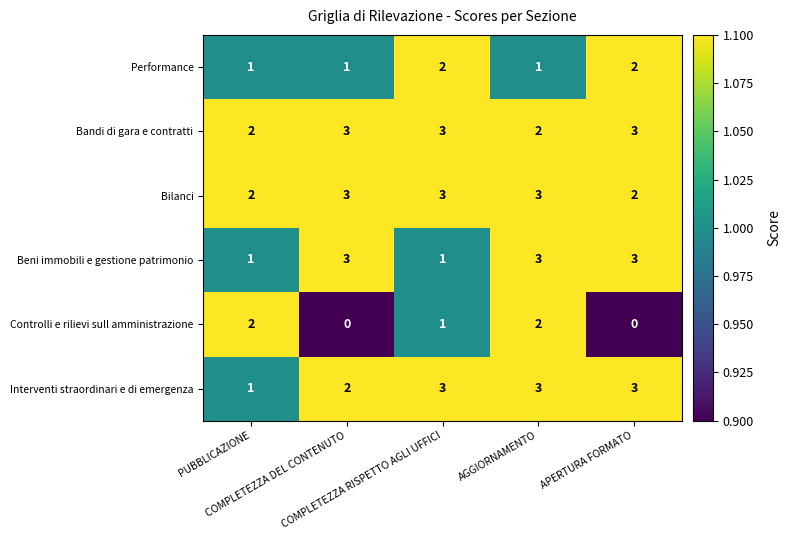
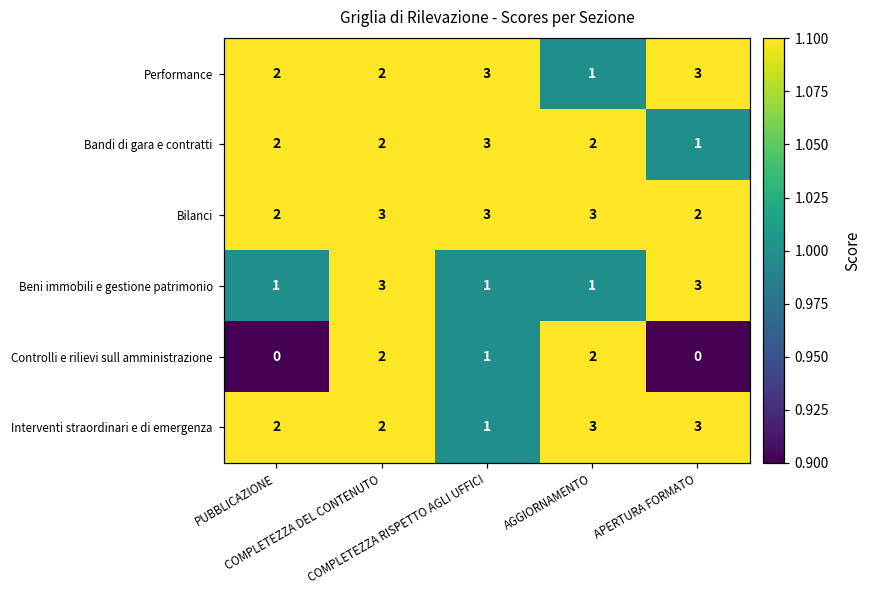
Performance, PUBBLICAZIONE: 1 -> 2
Performance, COMPLETEZZA DEL CONTENUTO: 1 -> 2
Performance, COMPLETEZZA RISPETTO AGLI UFFICI: 2 -> 3
Performance, APERTURA FORMATO: 2 -> 3
Bandi di gara e contratti, COMPLETEZZA DEL CONTENUTO: 3 -> 2
Bandi di gara e contratti, APERTURA FORMATO: 3 -> 1
Beni immobili e gestione patrimonio, AGGIORNAMENTO: 3 -> 1
Controlli e rilievi sull amministrazione, PUBBLICAZIONE: 2 -> 0
Controlli e rilievi sull amministrazione, COMPLETEZZA DEL CONTENUTO: 0 -> 2
Interventi straordinari e di emergenza, PUBBLICAZIONE: 1 -> 2
Interventi straordinari e di emergenza, COMPLETEZZA RISPETTO AGLI UFFICI: 3 -> 1
